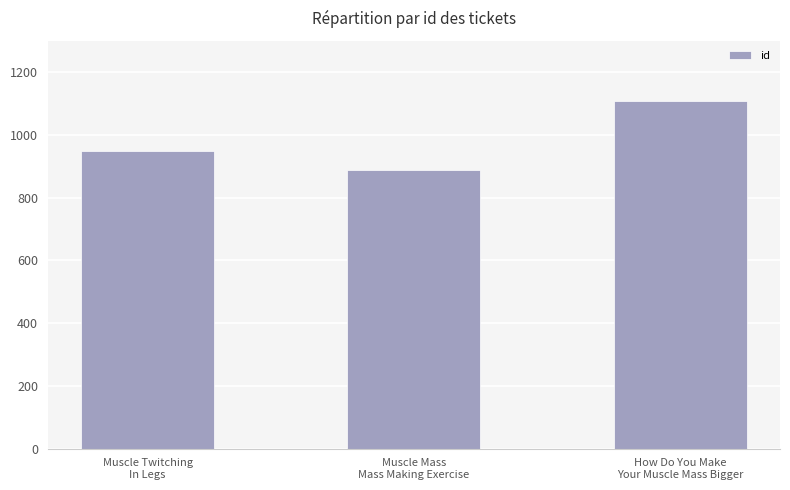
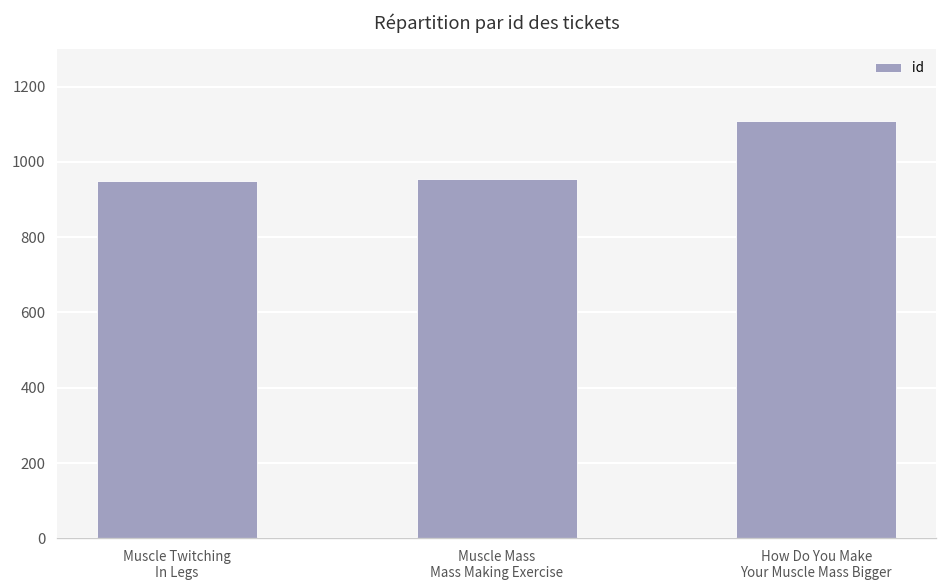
Muscle Mass Mass Making Exercise: 890 -> 960
